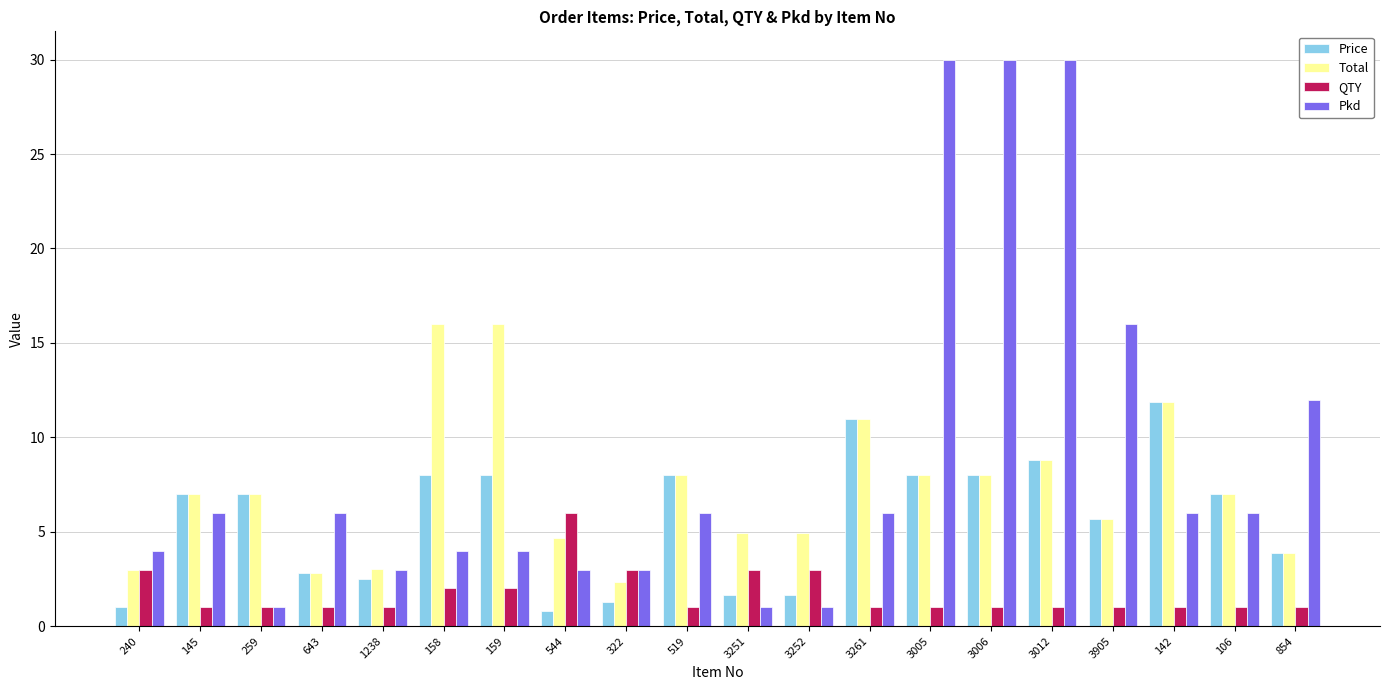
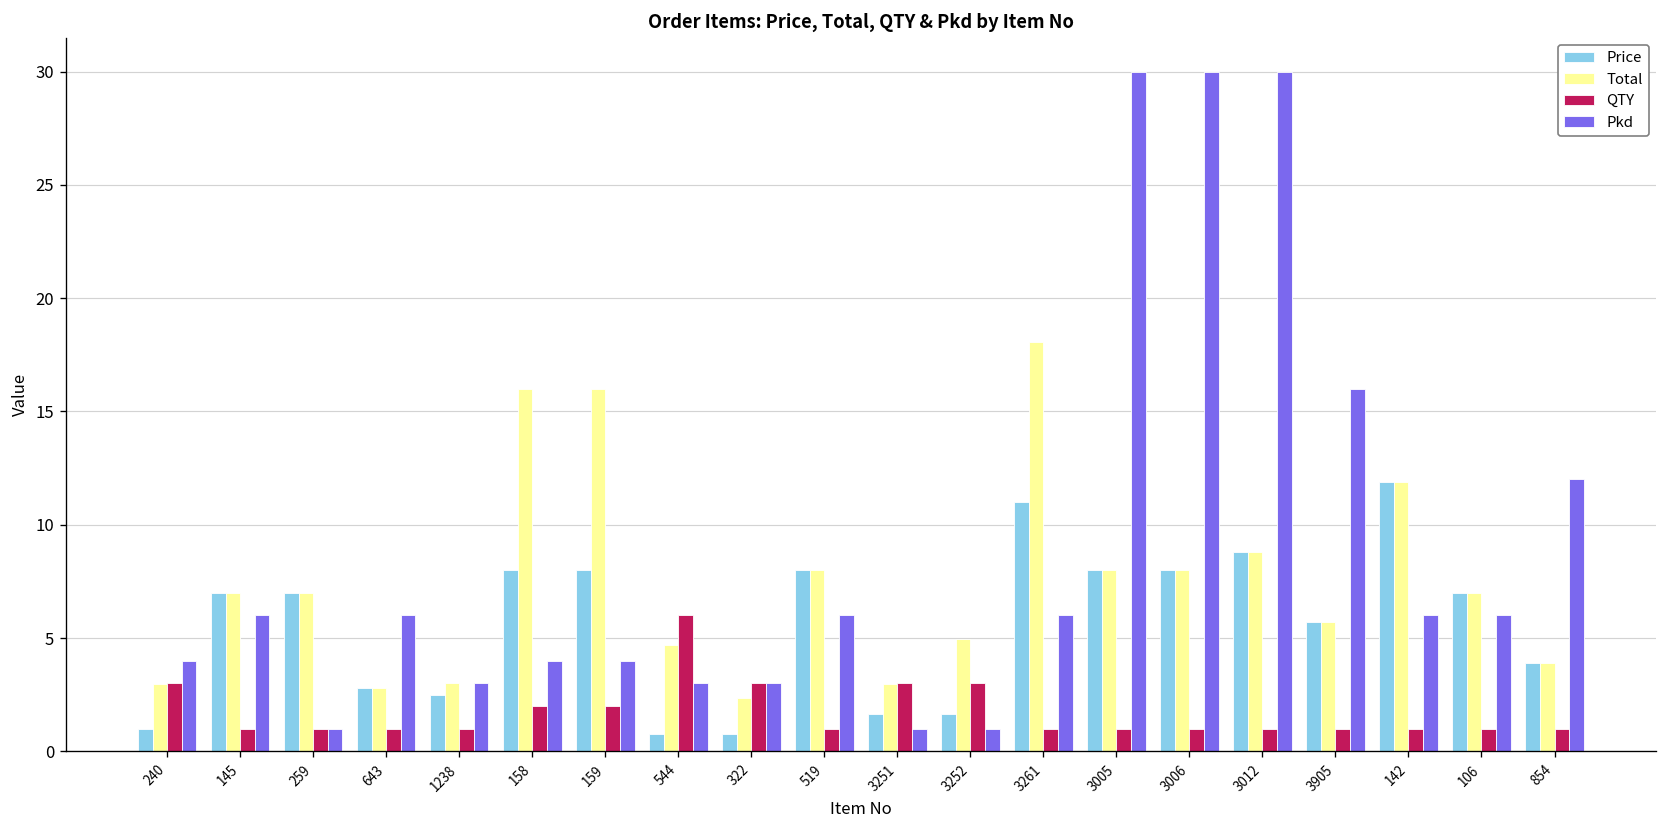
Price, 322: 1.3 -> 0.8
Total, 3251: 5.0 -> 3.0
Total, 3261: 11.0 -> 18.1
